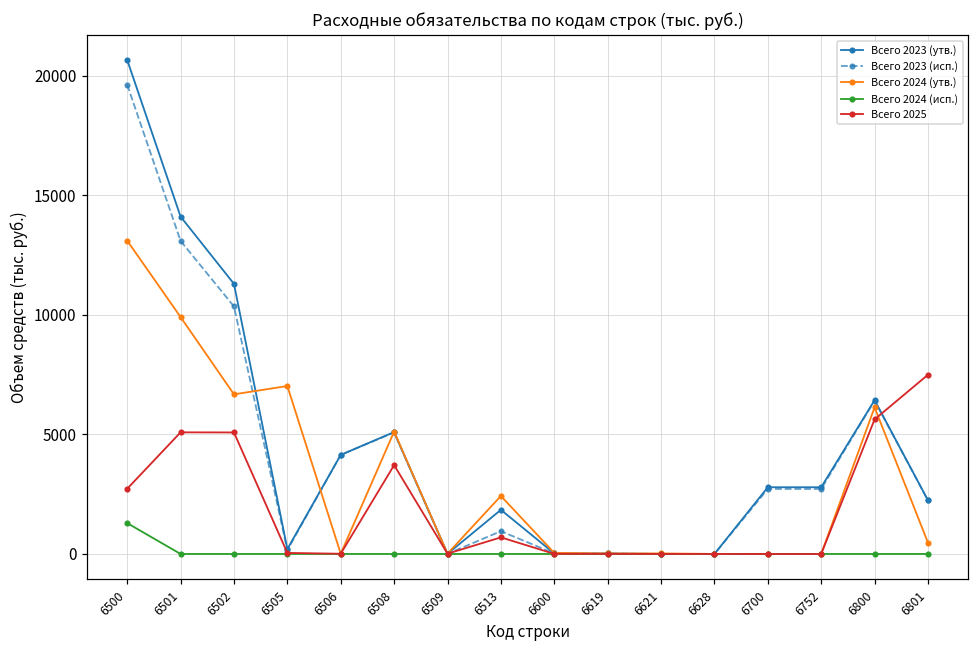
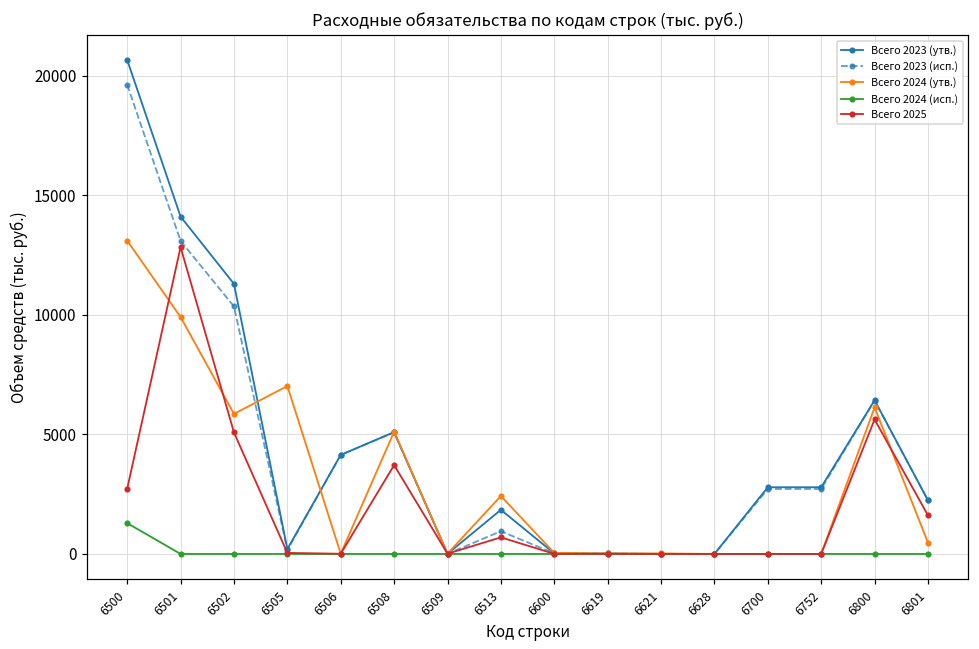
Всего 2025, 6501: 5100 -> 12800
Всего 2024 (утв.), 6502: 6700 -> 5900
Всего 2025, 6801: 7500 -> 1600
